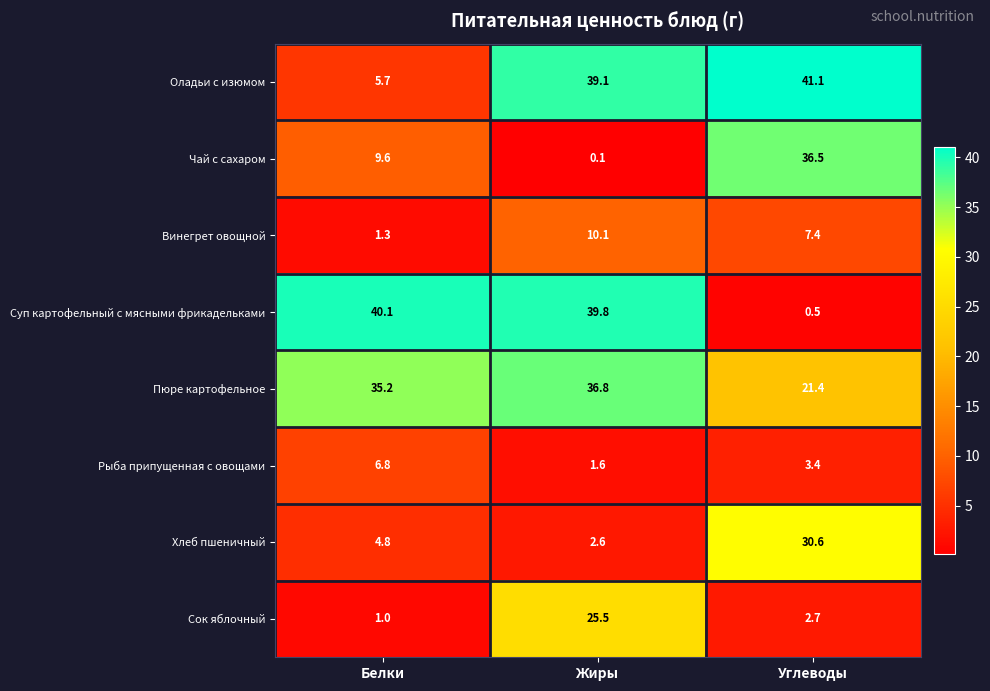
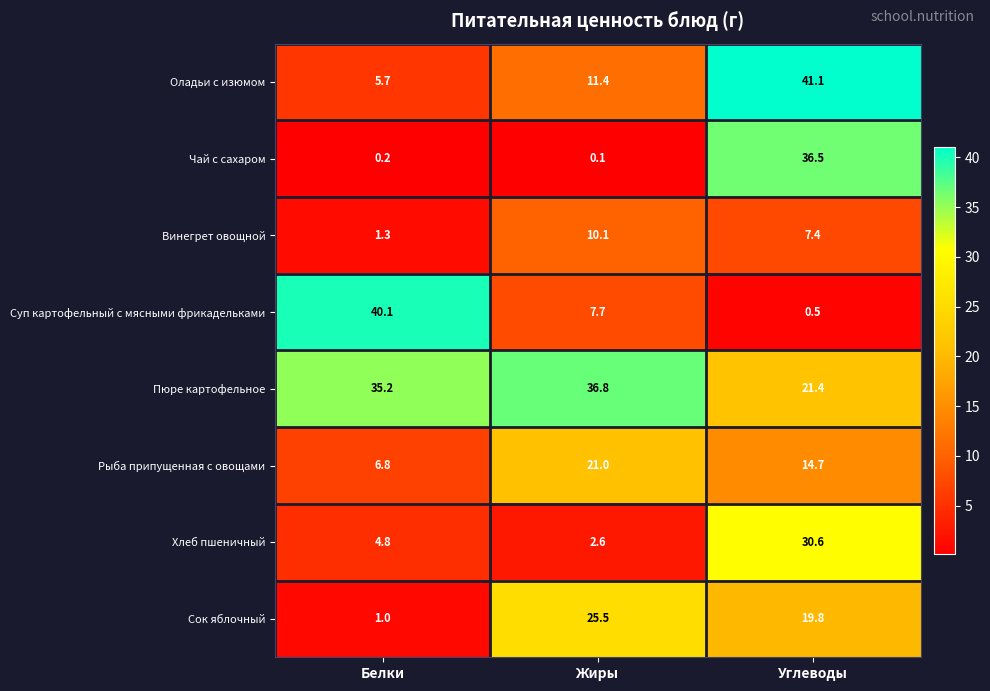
Оладьи с изюмом, Жиры: 39.1 -> 11.4
Чай с сахаром, Белки: 9.6 -> 0.2
Суп картофельный с мясными фрикадельками, Жиры: 39.8 -> 7.7
Рыба припущенная с овощами, Жиры: 1.6 -> 21.0
Рыба припущенная с овощами, Углеводы: 3.4 -> 14.7
Сок яблочный, Углеводы: 2.7 -> 19.8
